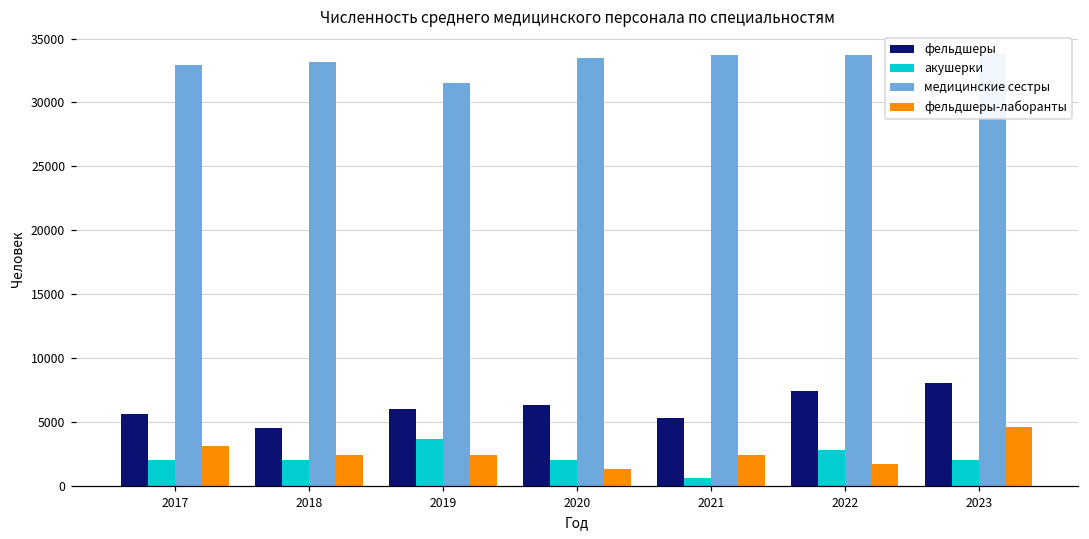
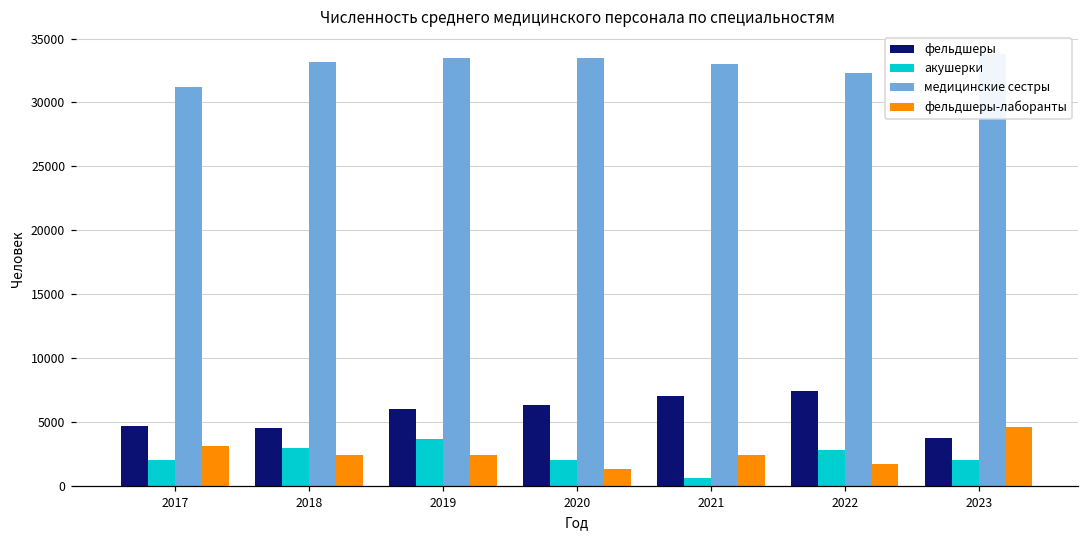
фельдшеры, 2017: 5600 -> 4700
медицинские сестры, 2017: 32900 -> 31200
акушерки, 2018: 2000 -> 3000
медицинские сестры, 2019: 31500 -> 33500
фельдшеры, 2021: 5300 -> 7100
медицинские сестры, 2021: 33700 -> 33000
медицинские сестры, 2022: 33700 -> 32300
фельдшеры, 2023: 8000 -> 3700
